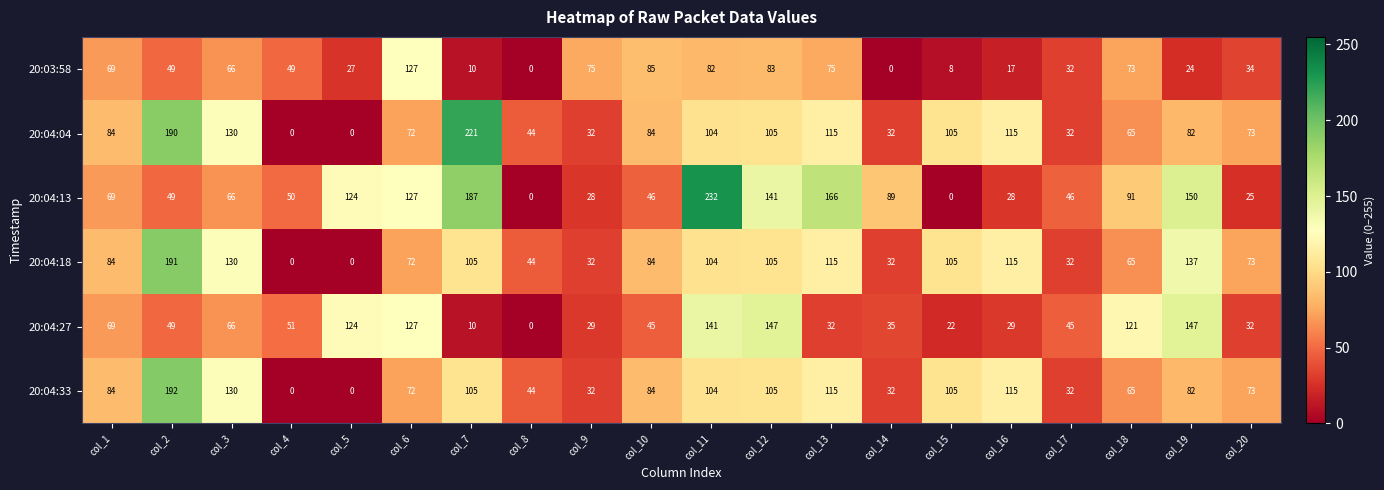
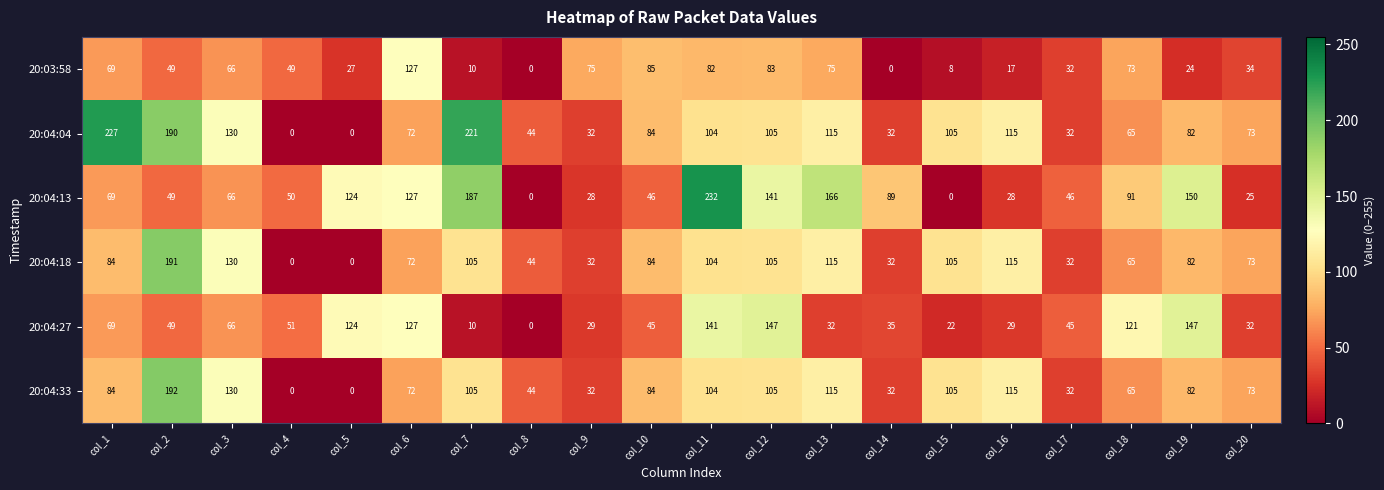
20:04:04, col_1: 84 -> 227
20:04:18, col_19: 137 -> 82
